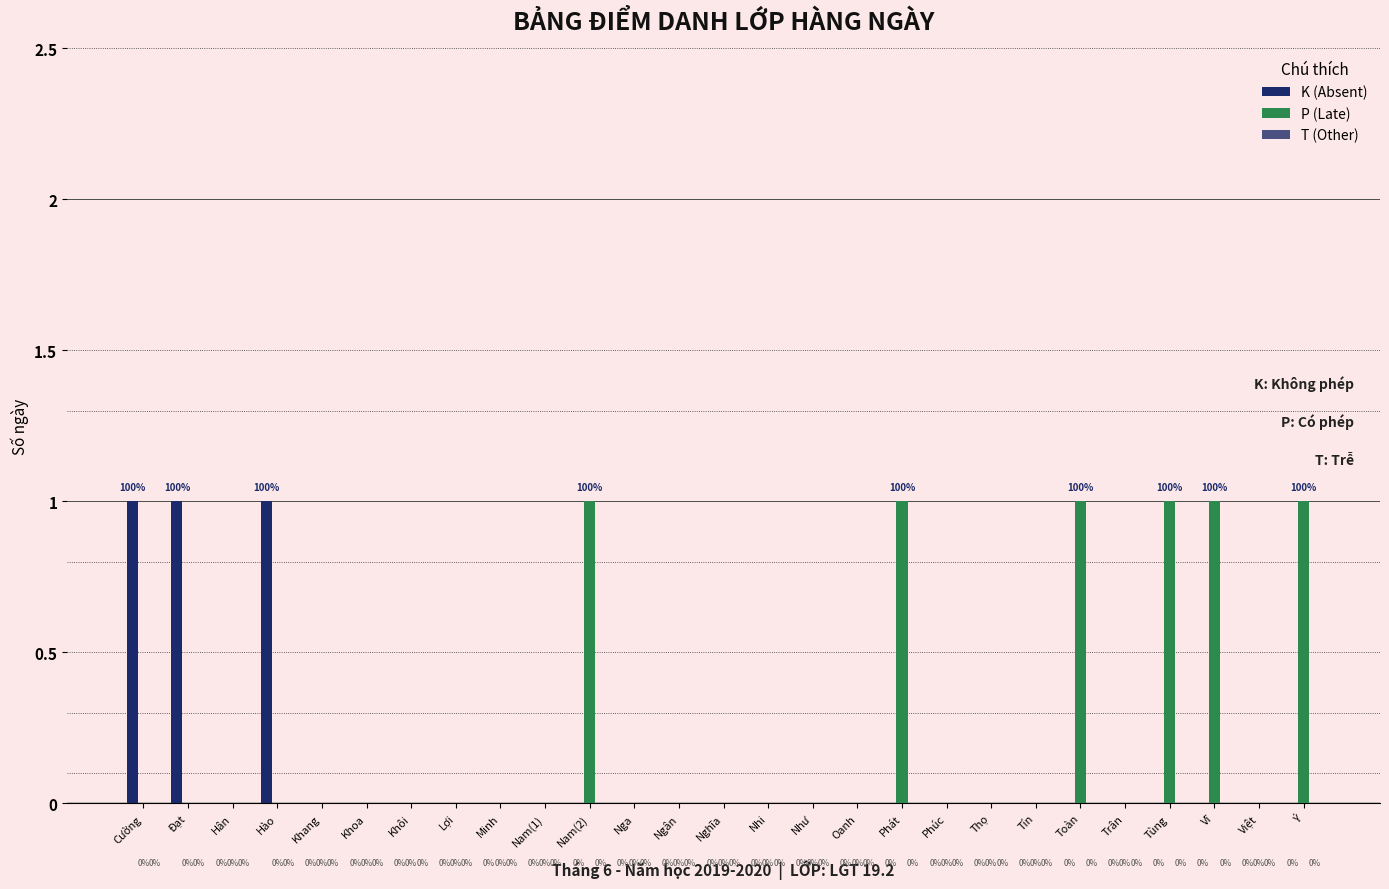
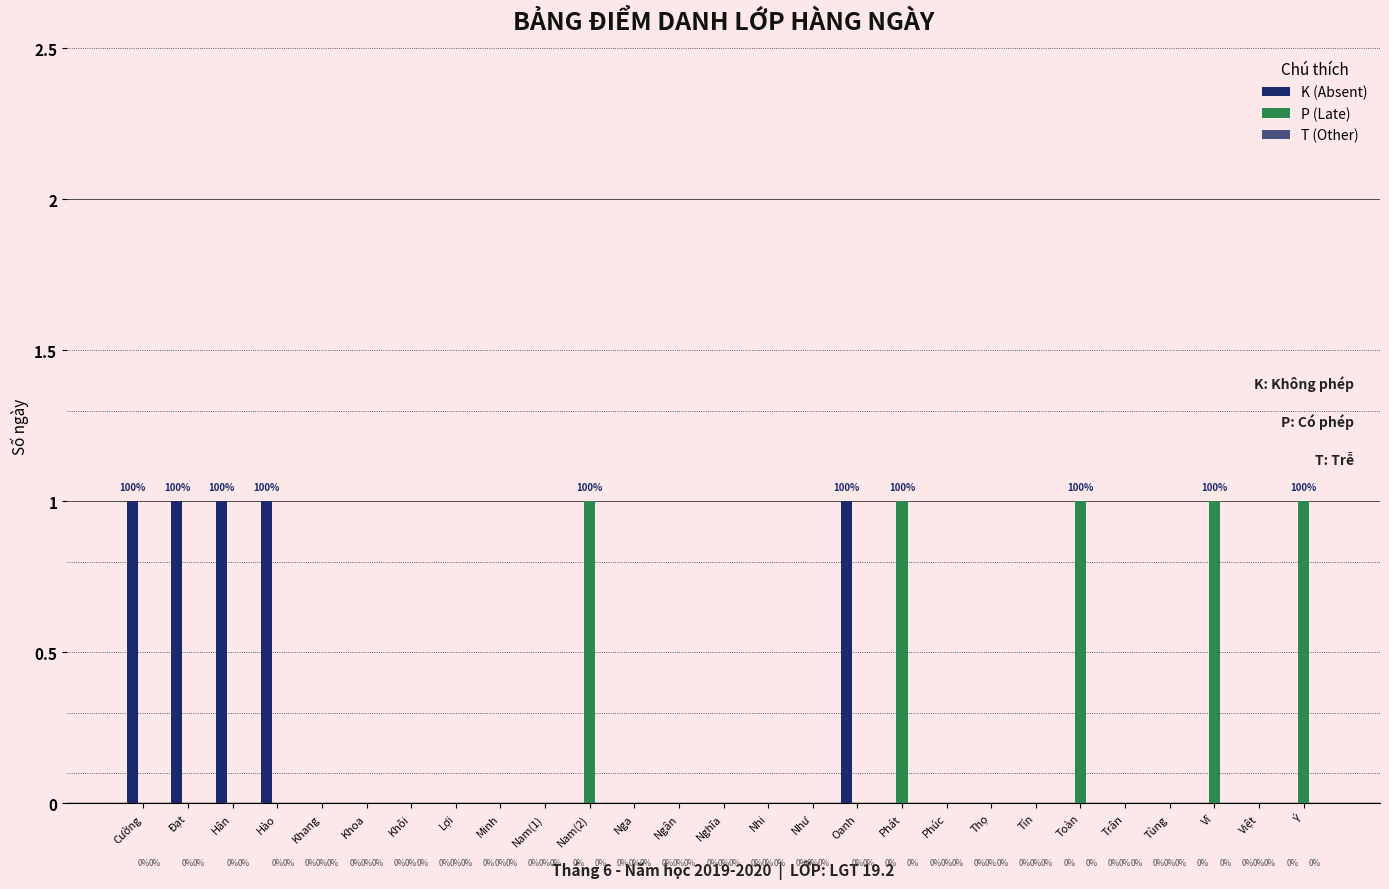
K (Absent), Hân: 0% -> 100%
K (Absent), Oanh: 0% -> 100%
P (Late), Tùng: 100% -> 0%
